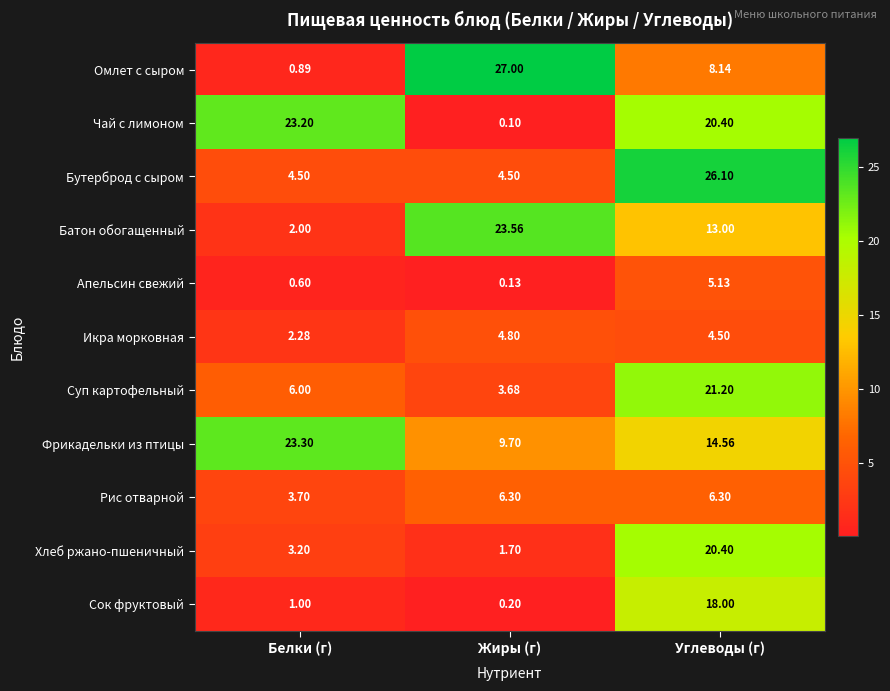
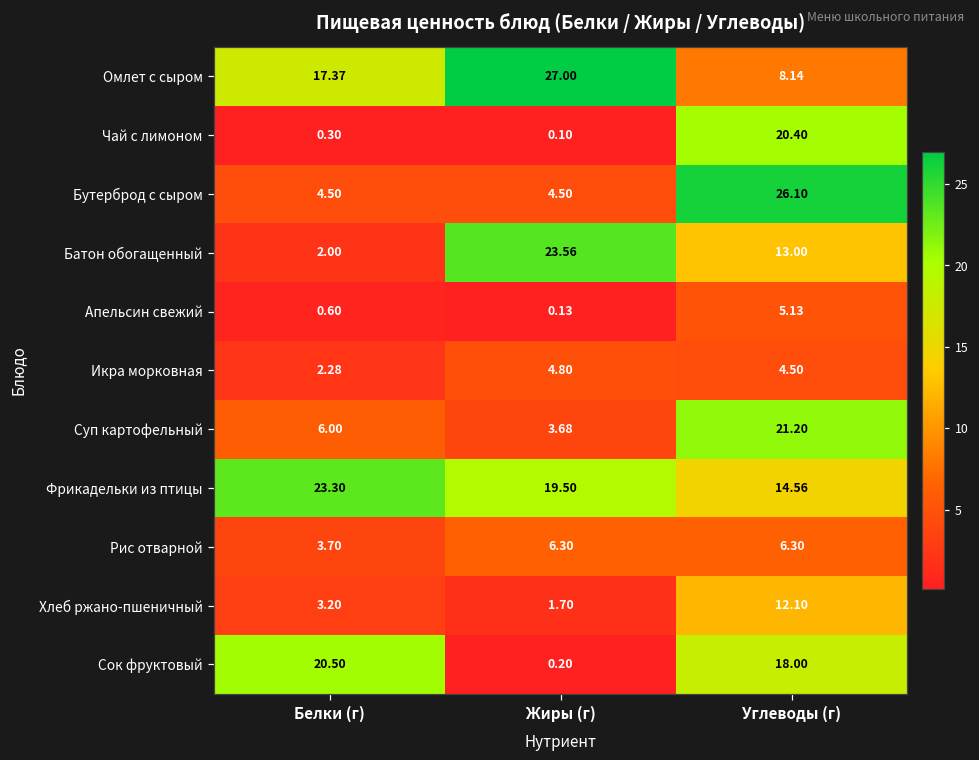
Омлет с сыром, Белки (г): 0.89 -> 17.37
Чай с лимоном, Белки (г): 23.20 -> 0.30
Фрикадельки из птицы, Жиры (г): 9.70 -> 19.50
Хлеб ржано-пшеничный, Углеводы (г): 20.40 -> 12.10
Сок фруктовый, Белки (г): 1.00 -> 20.50
